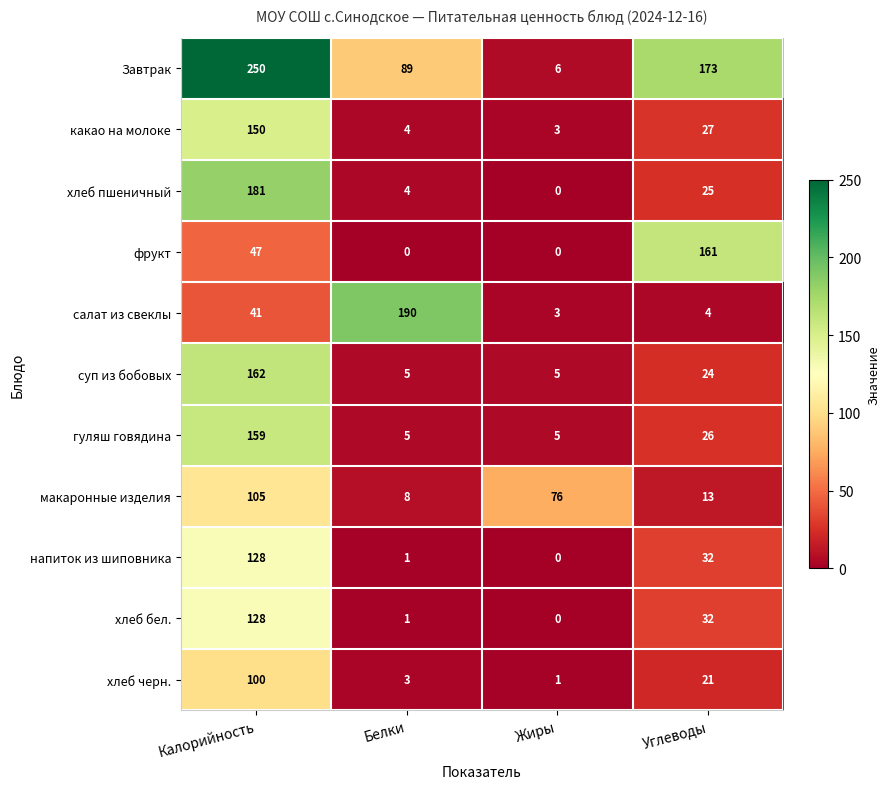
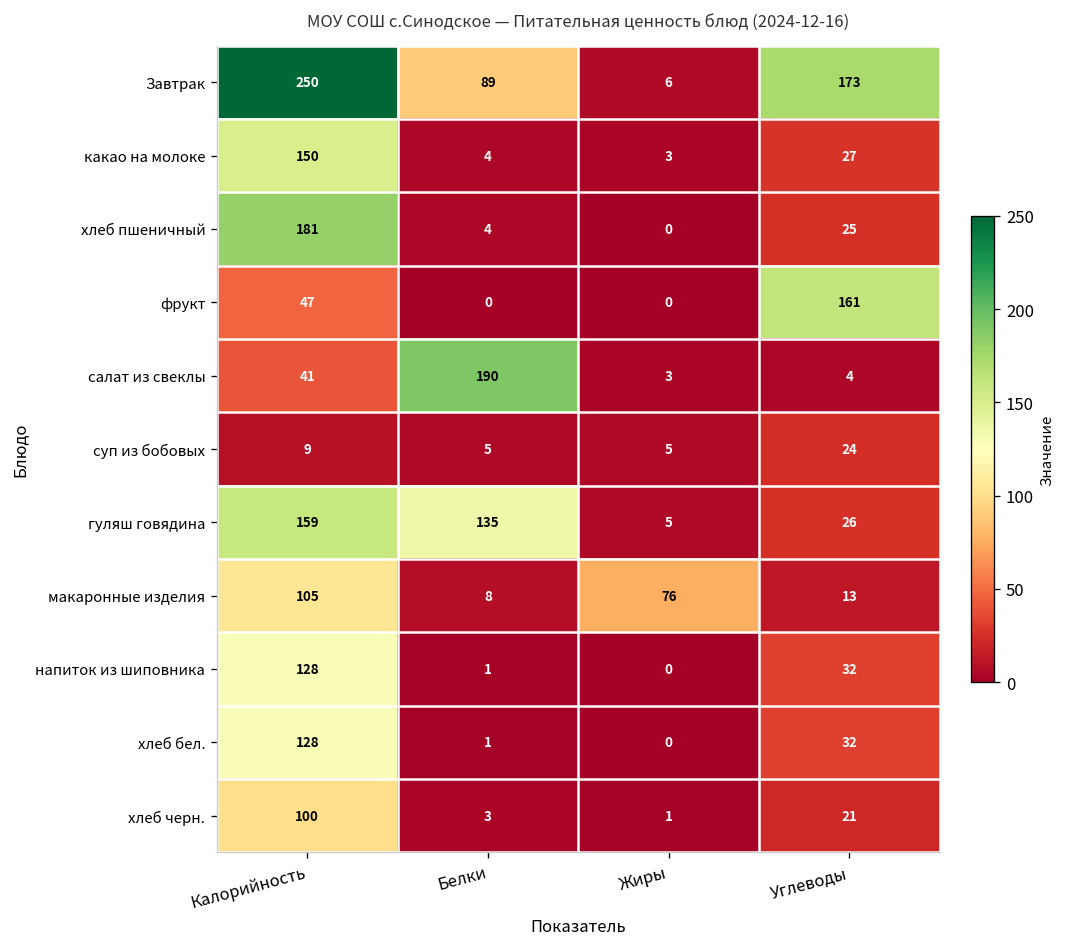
суп из бобовых, Калорийность: 162 -> 9
гуляш говядина, Белки: 5 -> 135
